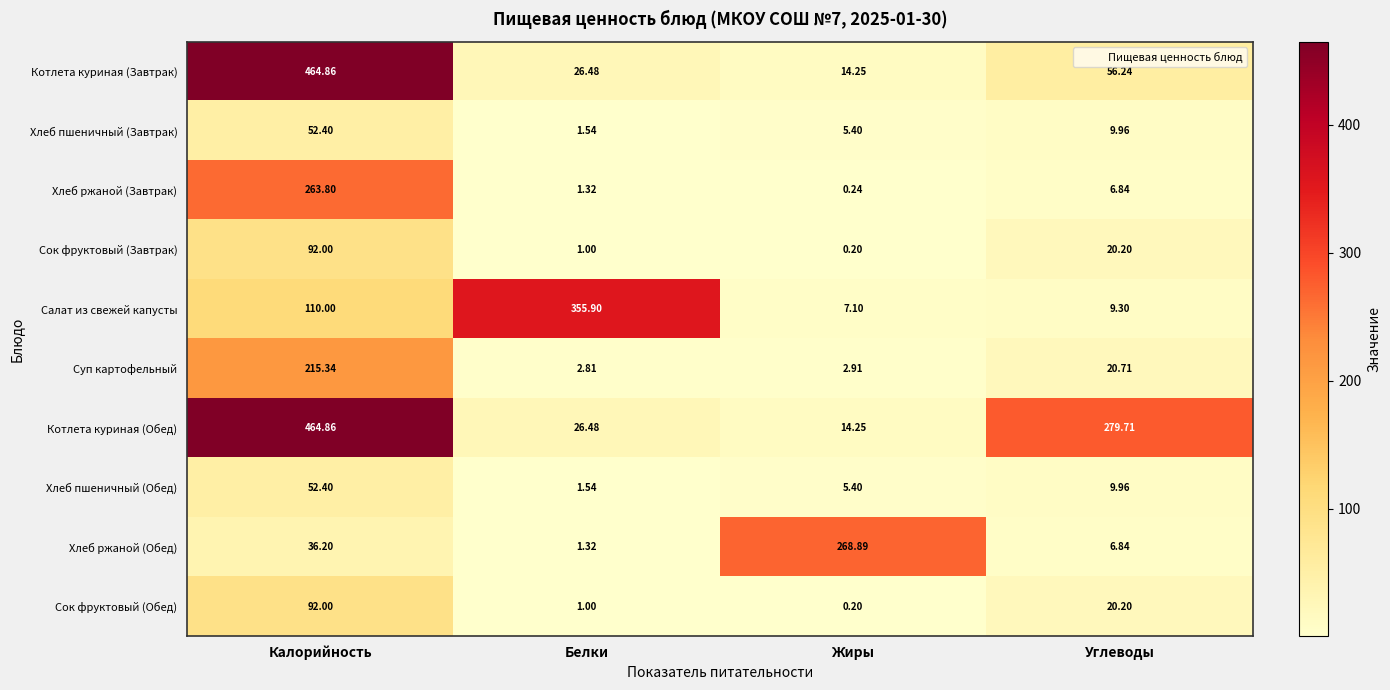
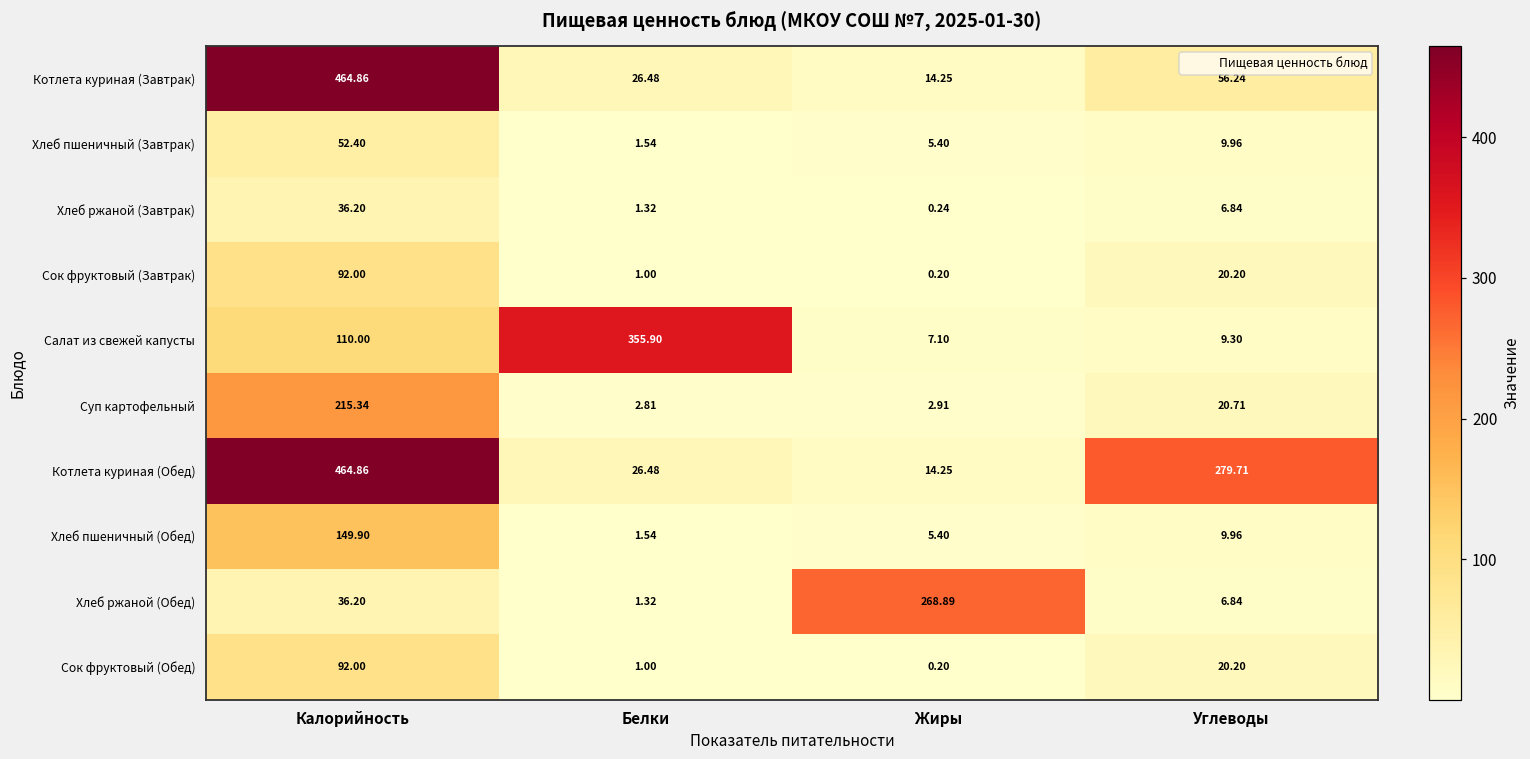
Хлеб ржаной (Завтрак), Калорийность: 263.80 -> 36.20
Хлеб пшеничный (Обед), Калорийность: 52.40 -> 149.90
